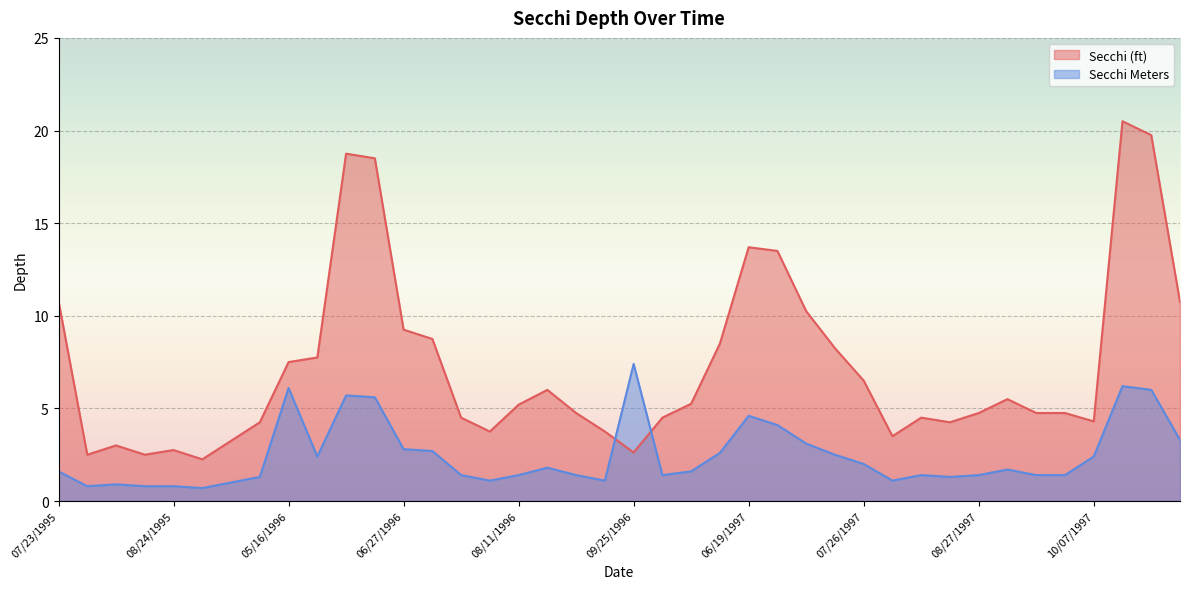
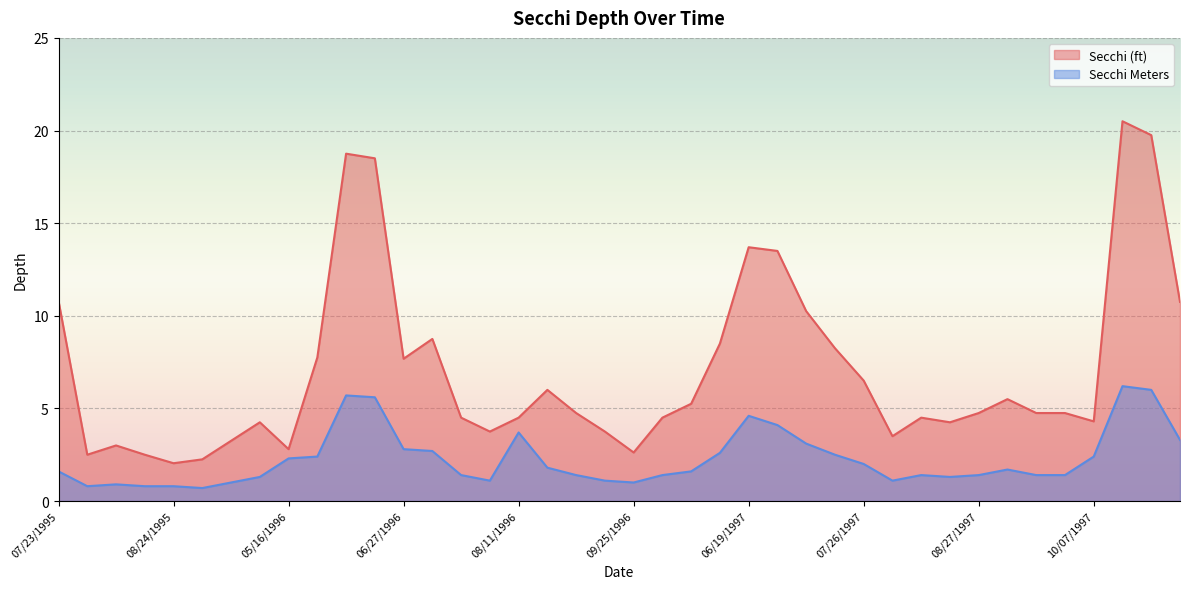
Secchi (ft), 08/24/1995: 2.8 -> 2.0
Secchi (ft), 05/16/1996: 7.5 -> 2.8
Secchi Meters, 05/16/1996: 6.1 -> 2.3
Secchi (ft), 06/27/1996: 9.3 -> 7.7
Secchi (ft), 08/11/1996: 5.2 -> 4.5
Secchi Meters, 08/11/1996: 1.4 -> 3.7
Secchi Meters, 09/25/1996: 7.4 -> 1.0
